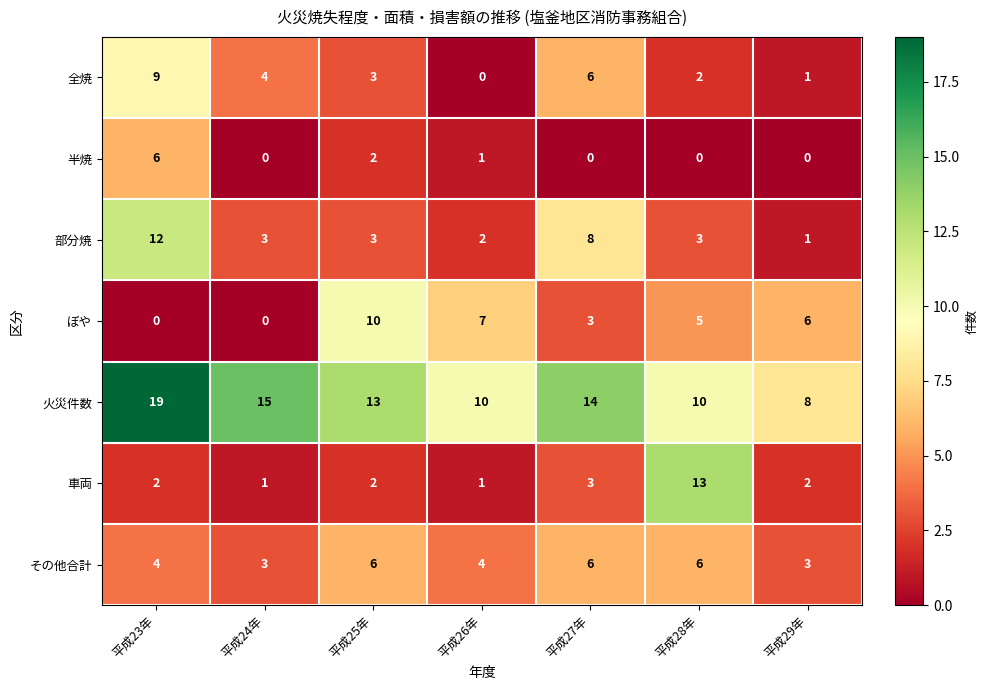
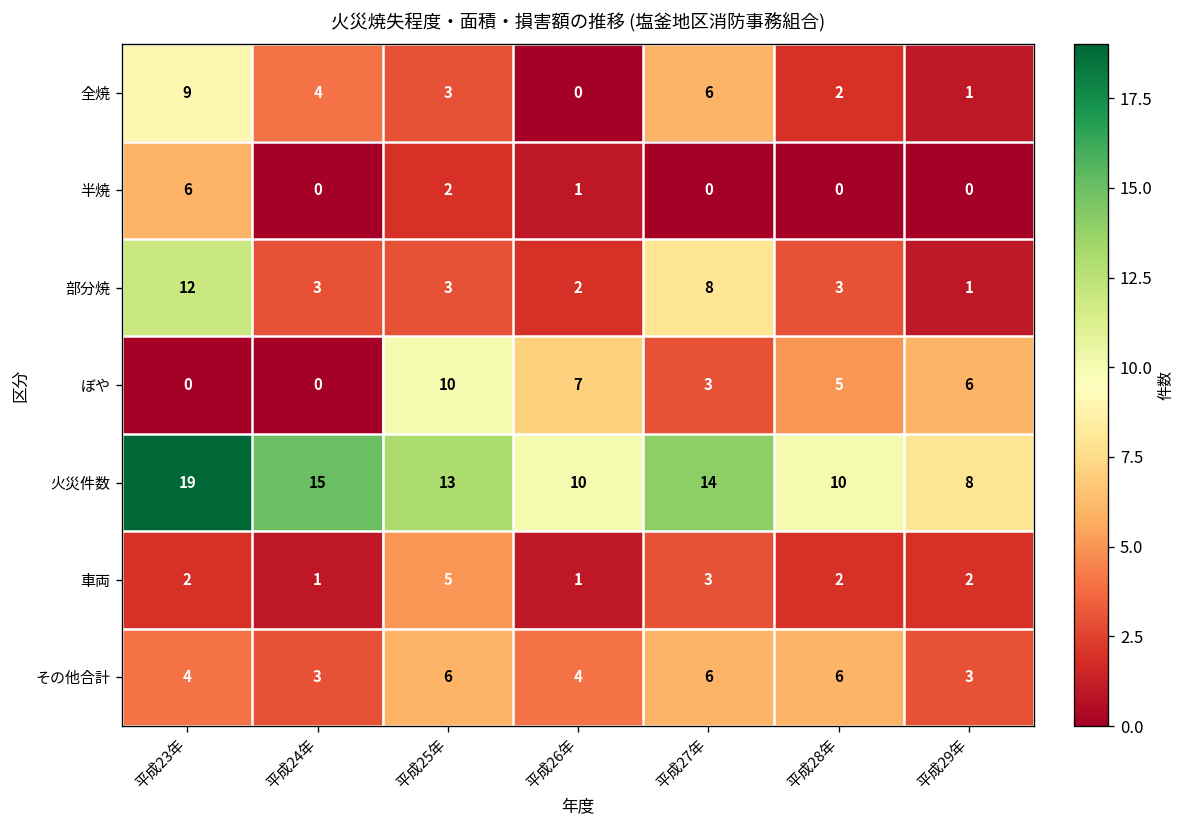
車両, 平成25年: 2 -> 5
車両, 平成28年: 13 -> 2
